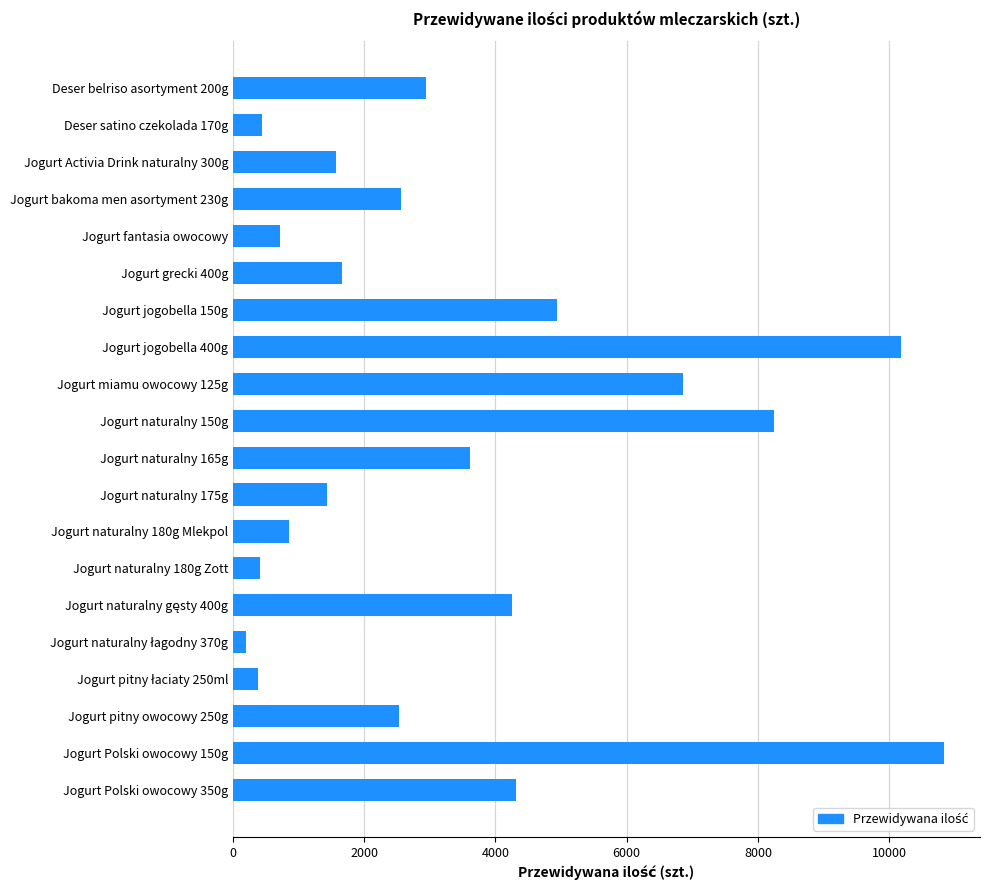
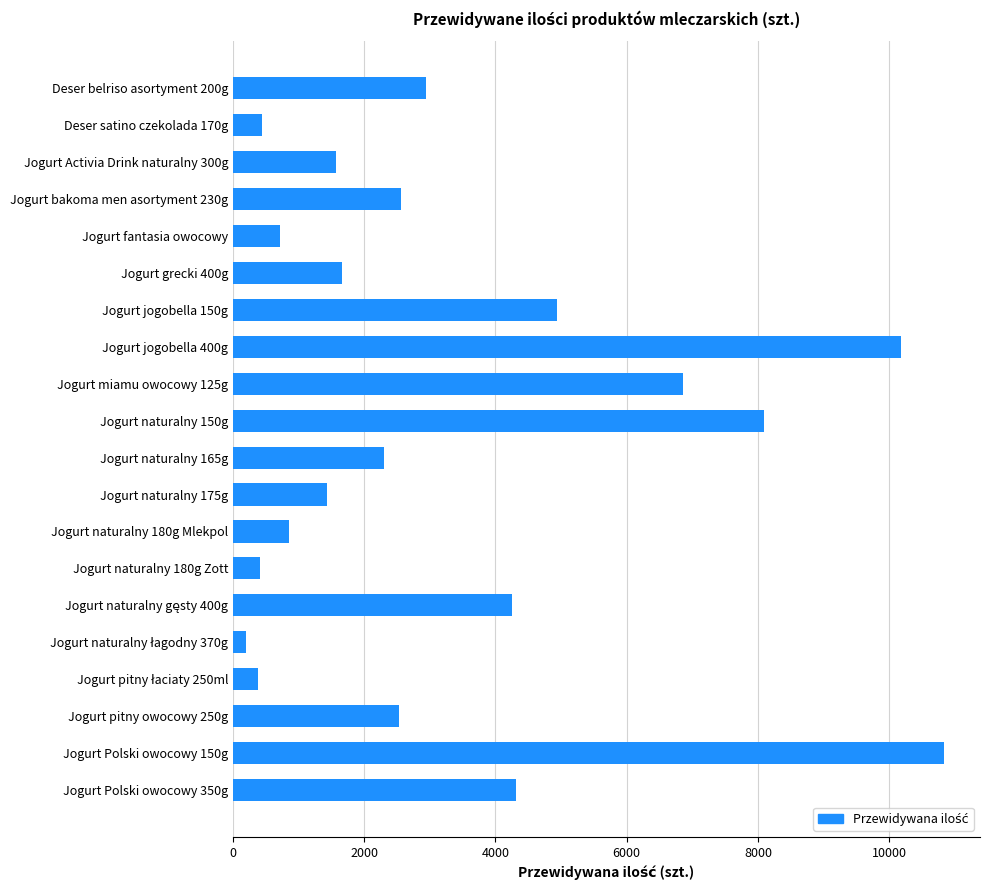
Jogurt naturalny 150g: 8200 -> 8100
Jogurt naturalny 165g: 3600 -> 2300
